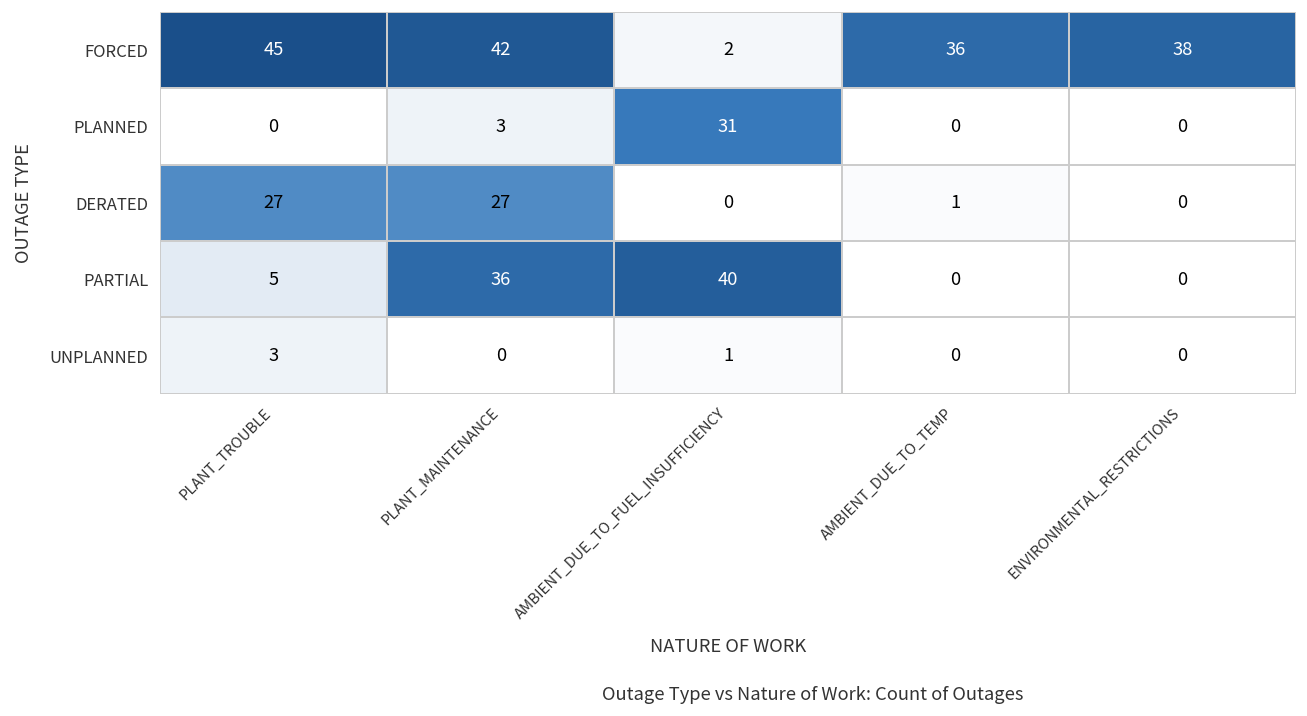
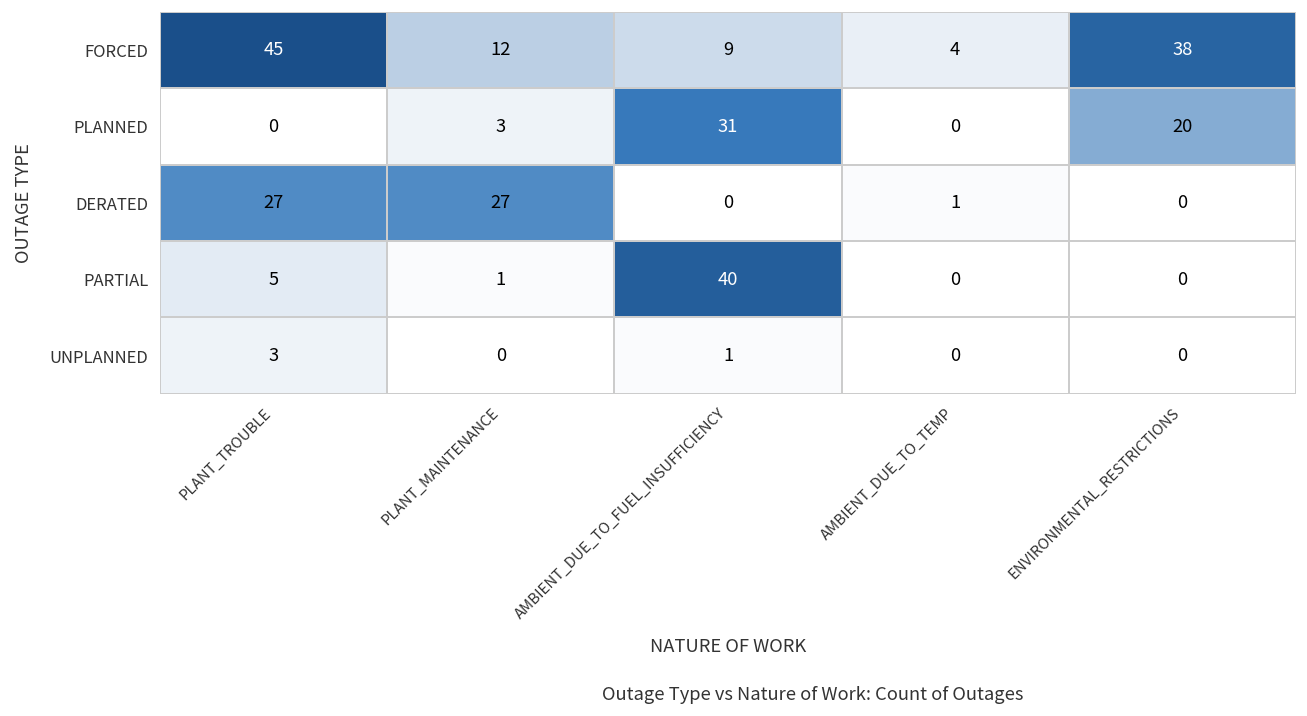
FORCED, PLANT_MAINTENANCE: 42 -> 12
FORCED, AMBIENT_DUE_TO_FUEL_INSUFFICIENCY: 2 -> 9
FORCED, AMBIENT_DUE_TO_TEMP: 36 -> 4
PLANNED, ENVIRONMENTAL_RESTRICTIONS: 0 -> 20
PARTIAL, PLANT_MAINTENANCE: 36 -> 1
